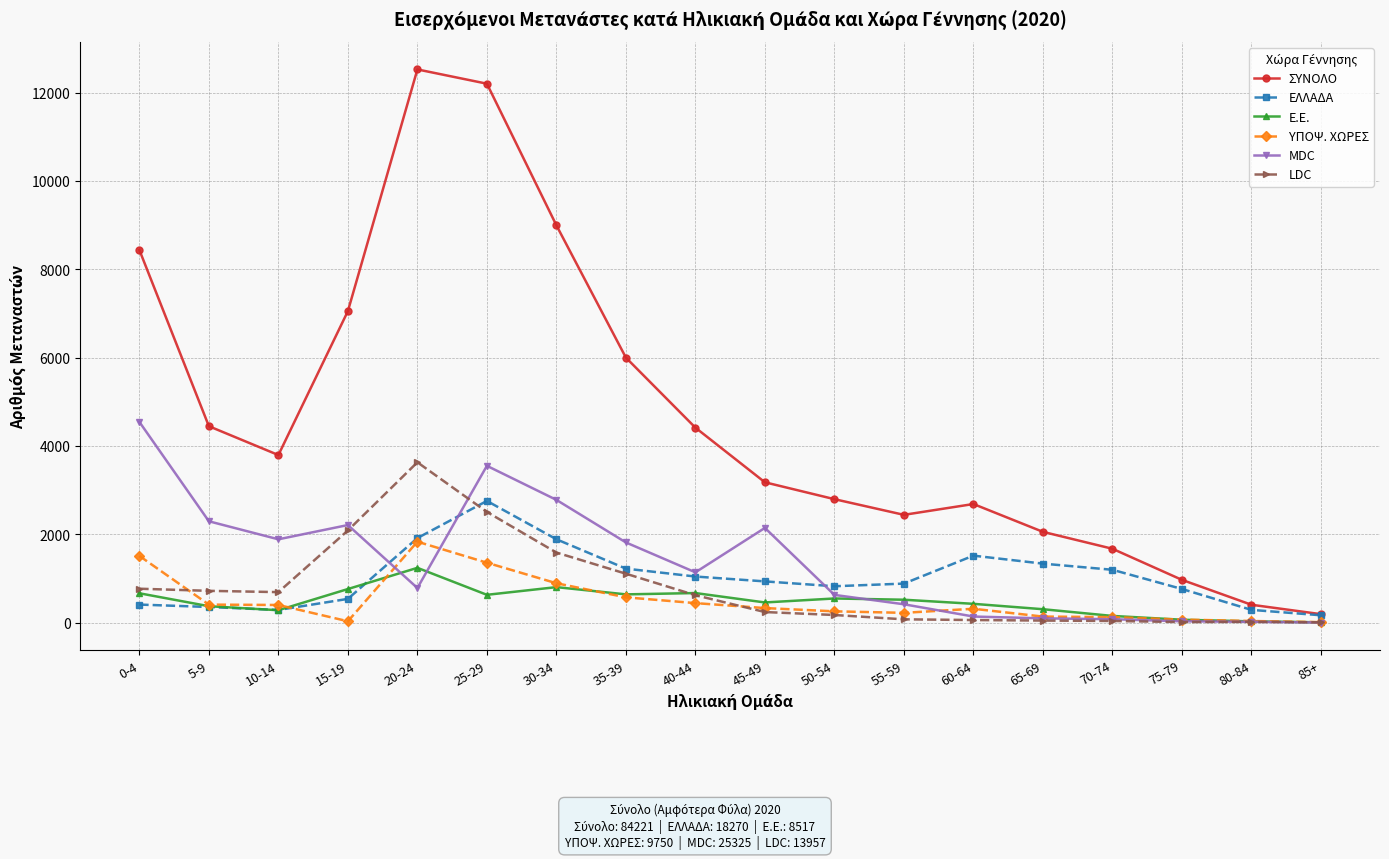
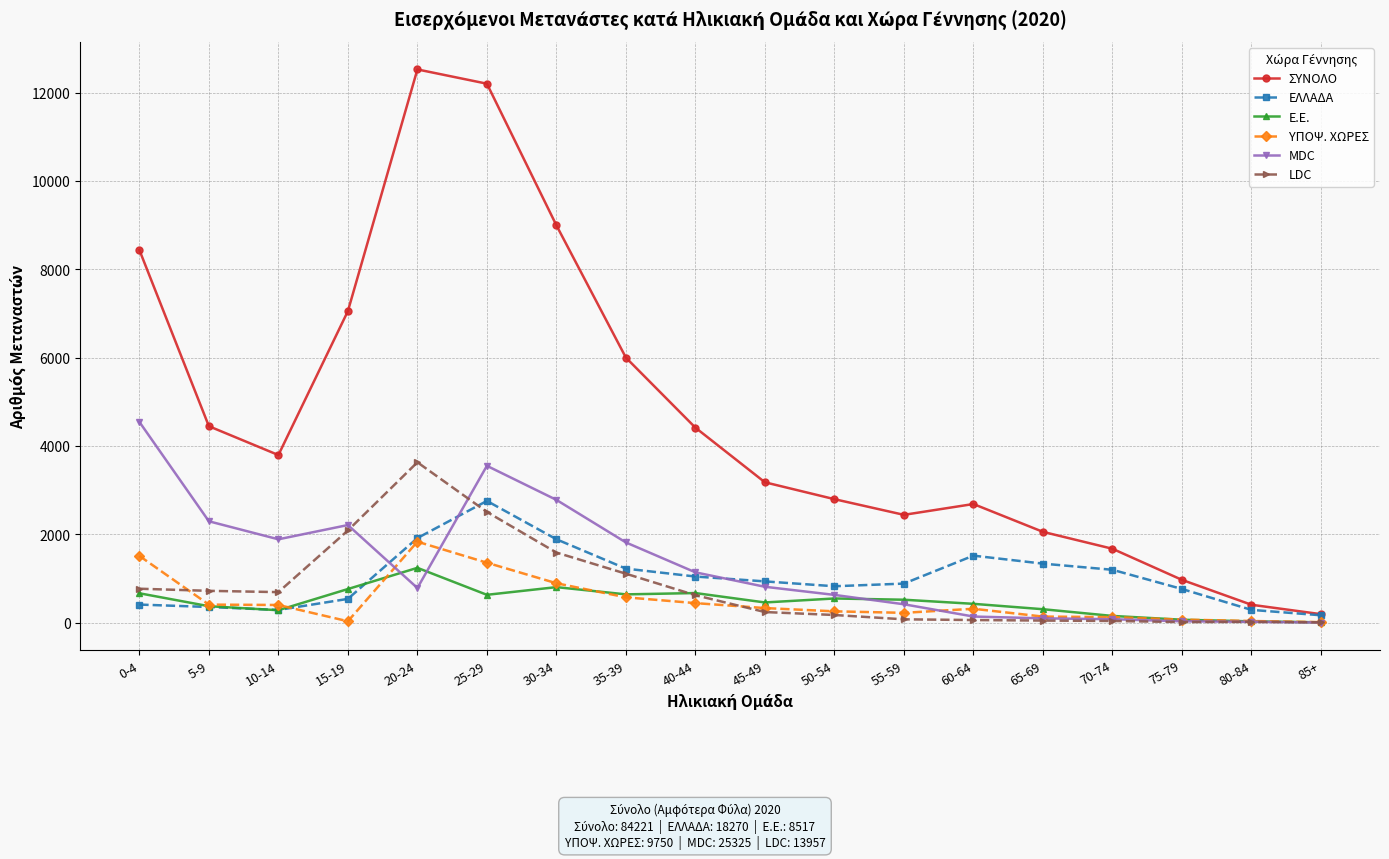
MDC, 45-49: 2100 -> 800
